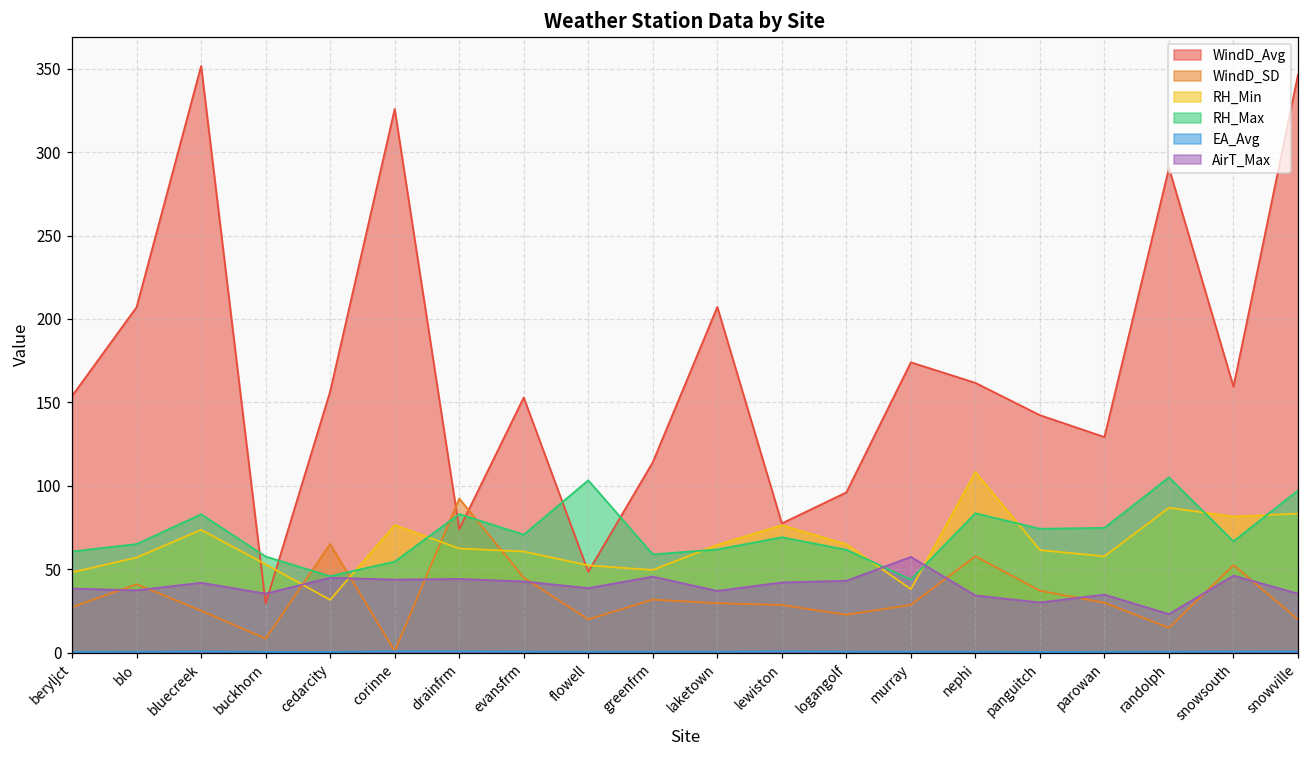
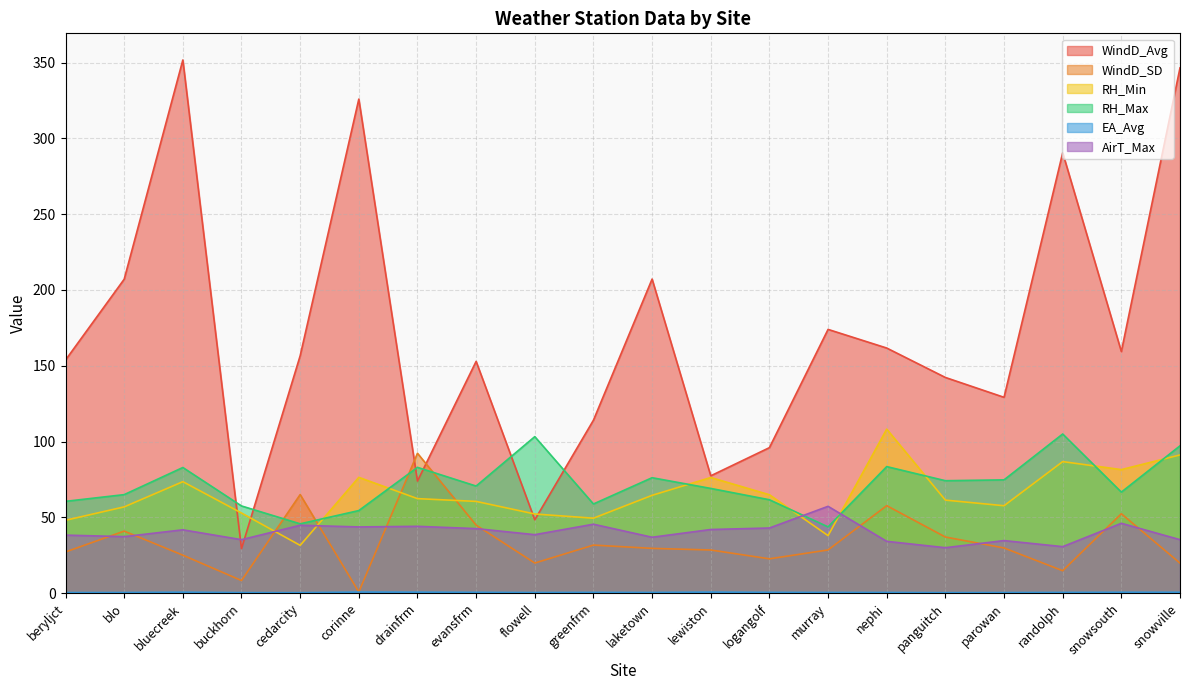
RH_Max, laketown: 62 -> 76
AirT_Max, randolph: 23 -> 31
RH_Min, snowville: 83 -> 91
